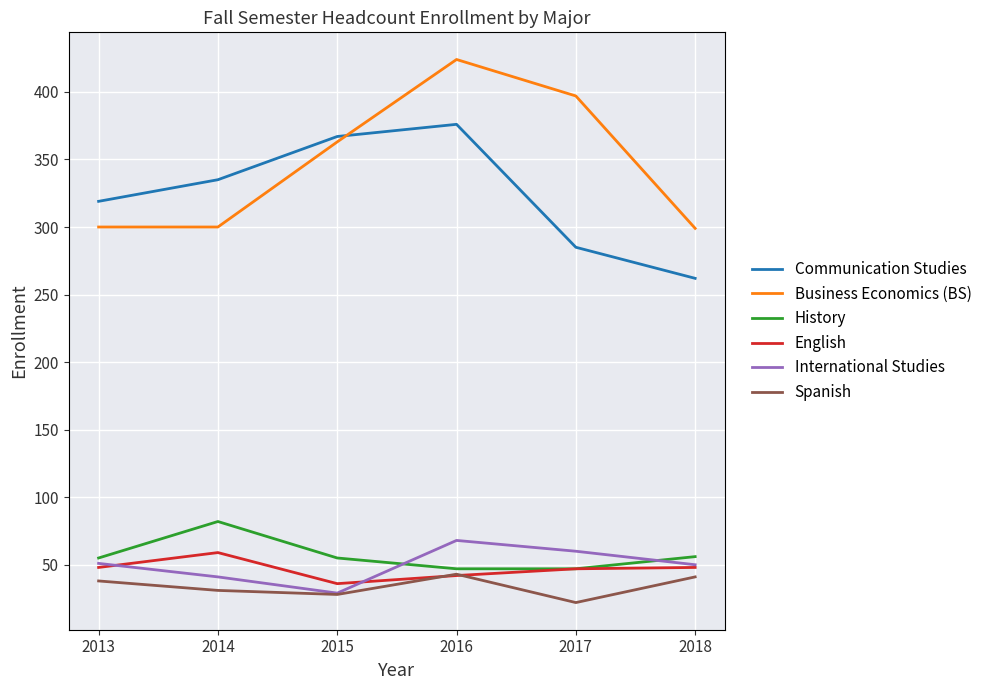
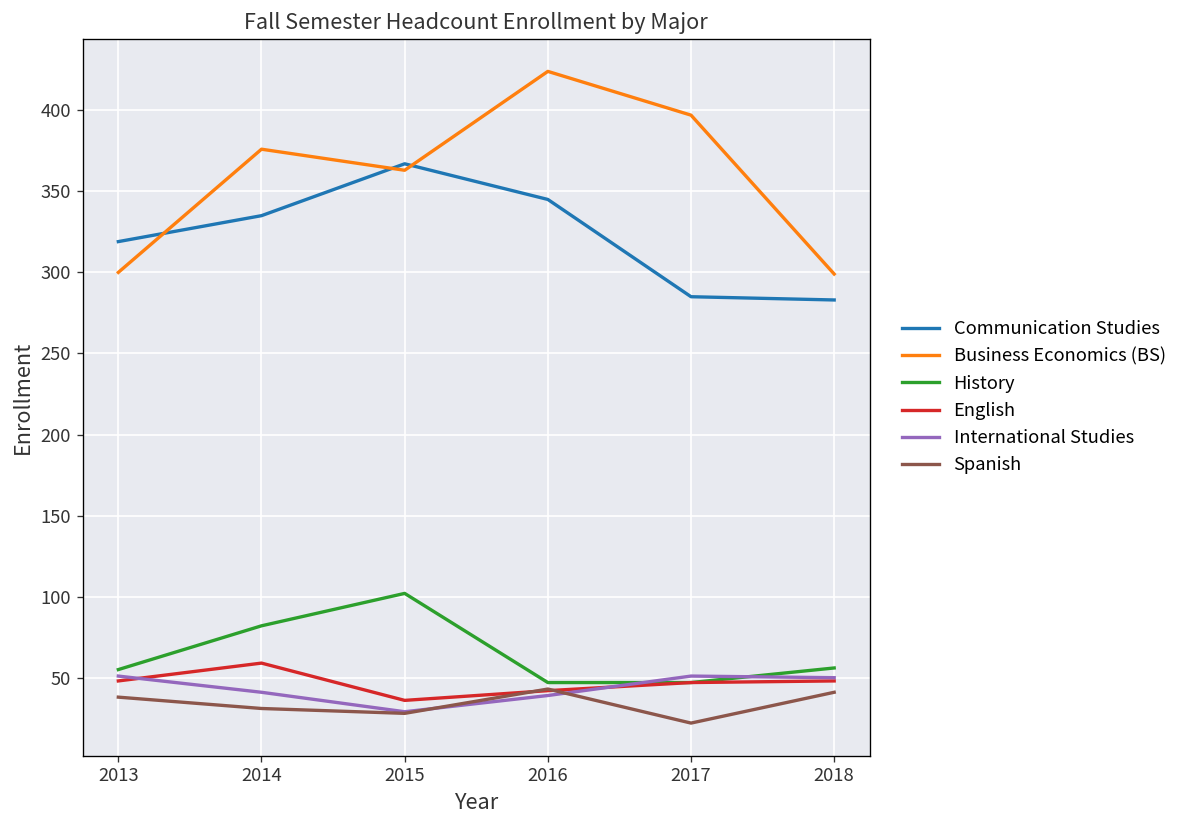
Business Economics (BS), 2014: 300 -> 376
History, 2015: 55 -> 102
Communication Studies, 2016: 376 -> 345
International Studies, 2016: 68 -> 39
International Studies, 2017: 60 -> 51
Communication Studies, 2018: 262 -> 283
